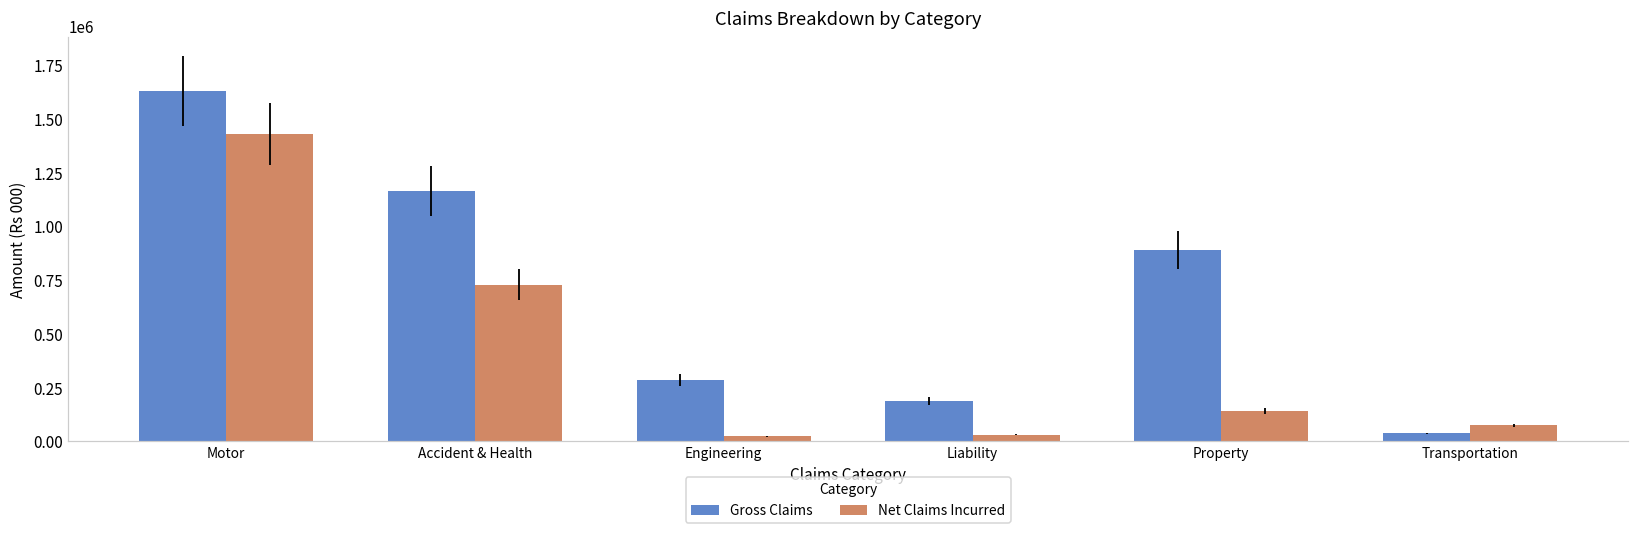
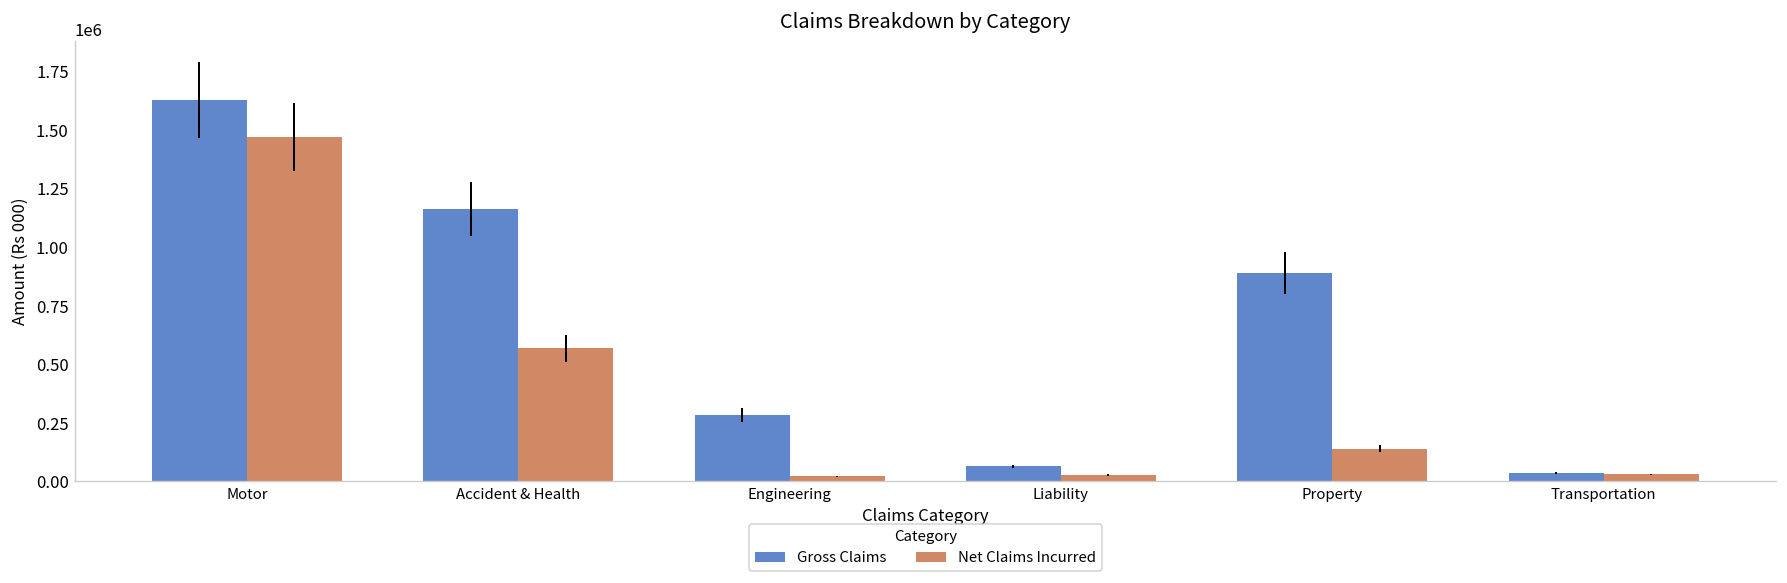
Net Claims Incurred, Motor: 1430000 -> 1470000
Net Claims Incurred, Accident & Health: 730000 -> 570000
Gross Claims, Liability: 180000 -> 70000
Net Claims Incurred, Transportation: 70000 -> 30000
